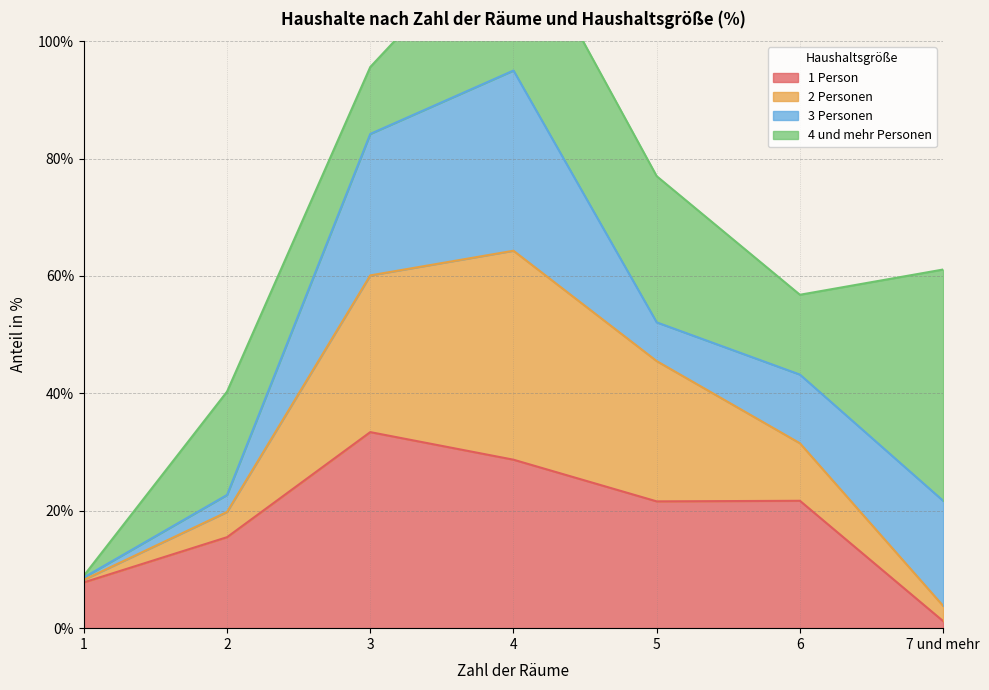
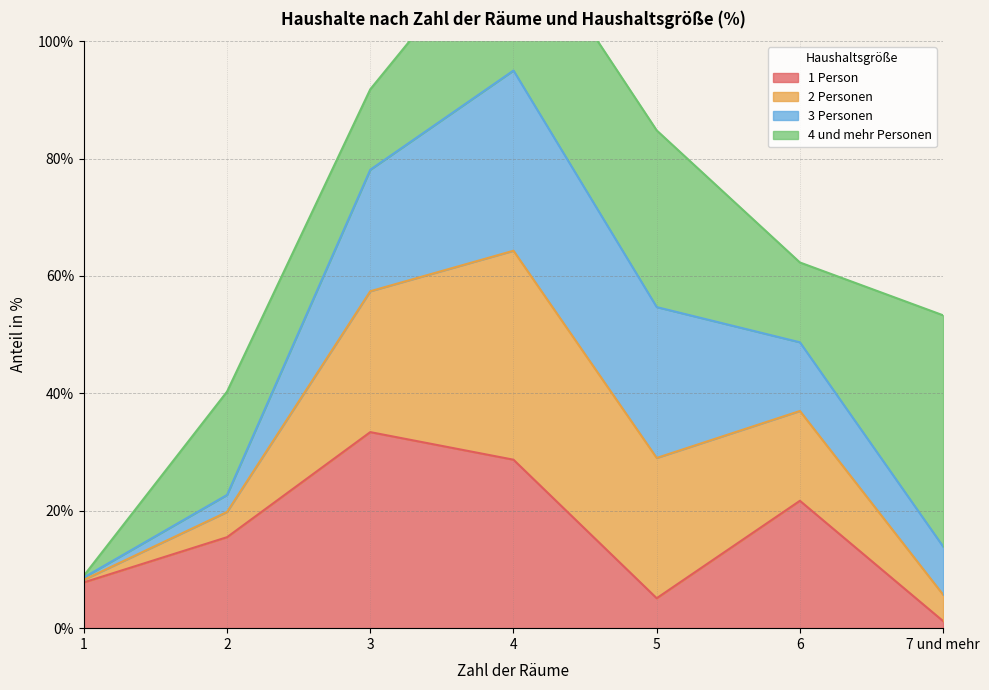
2 Personen, 3: 27% -> 24%
3 Personen, 3: 24% -> 21%
4 und mehr Personen, 3: 11% -> 14%
1 Person, 5: 22% -> 5%
3 Personen, 5: 7% -> 26%
4 und mehr Personen, 5: 25% -> 30%
2 Personen, 6: 10% -> 15%
2 Personen, 7 und mehr: 3% -> 5%
3 Personen, 7 und mehr: 18% -> 8%
